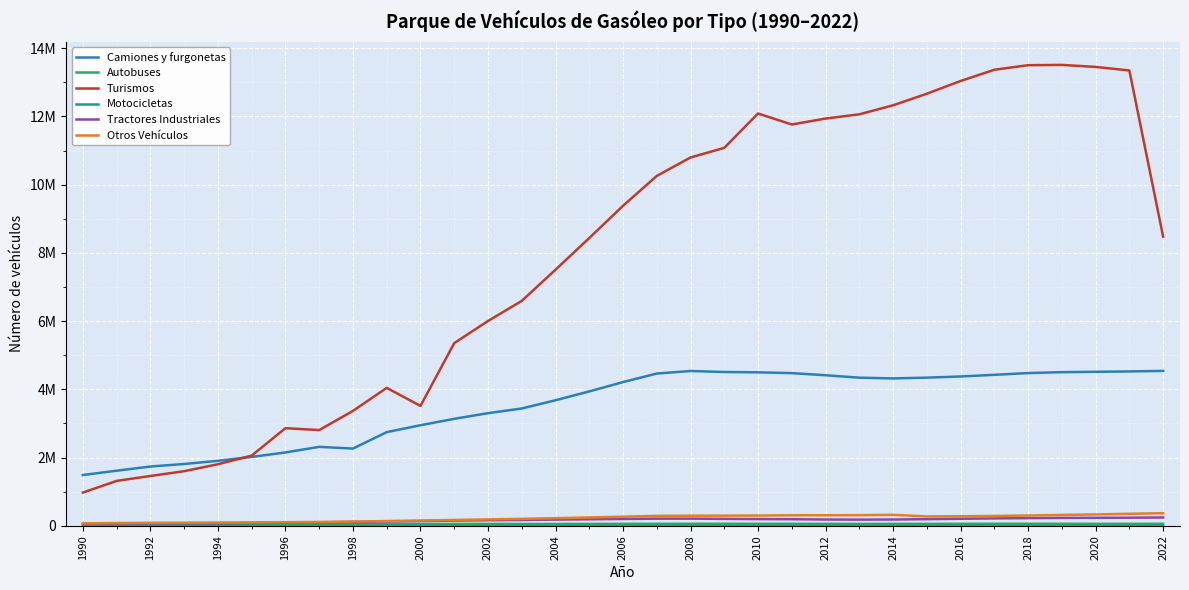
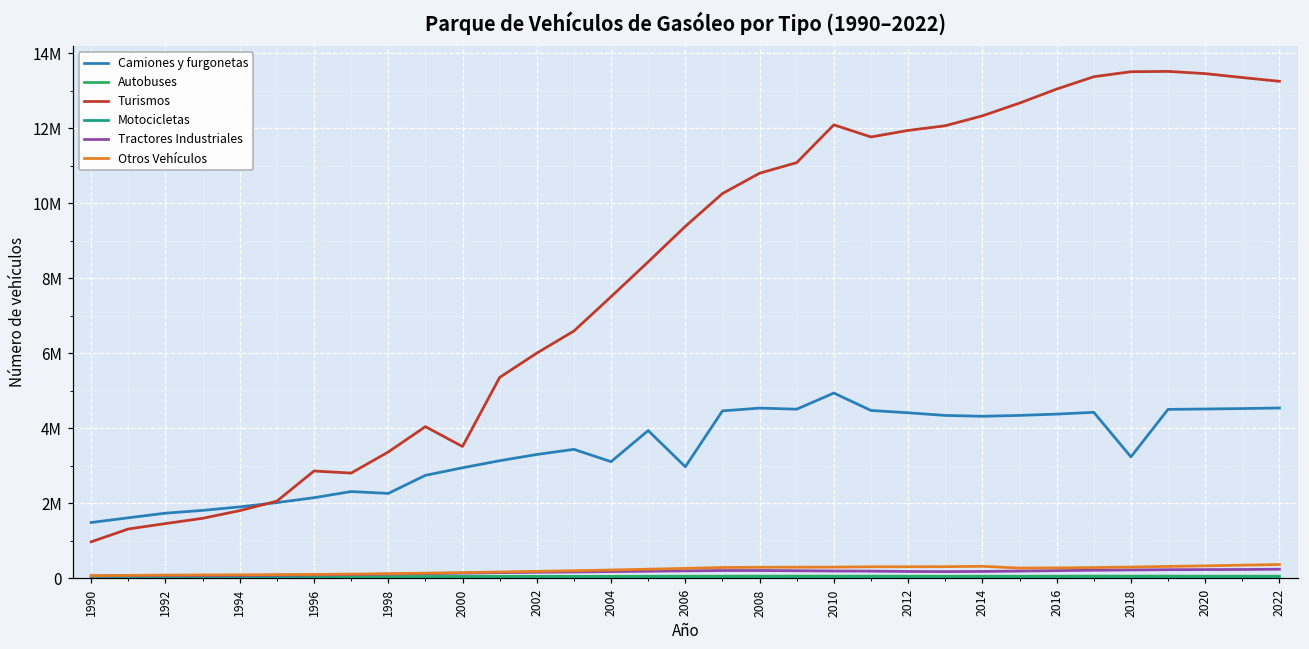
Camiones y furgonetas, 2004: 3700000 -> 3100000
Camiones y furgonetas, 2006: 4200000 -> 3000000
Camiones y furgonetas, 2010: 4500000 -> 4900000
Camiones y furgonetas, 2018: 4500000 -> 3200000
Turismos, 2022: 8500000 -> 13200000
